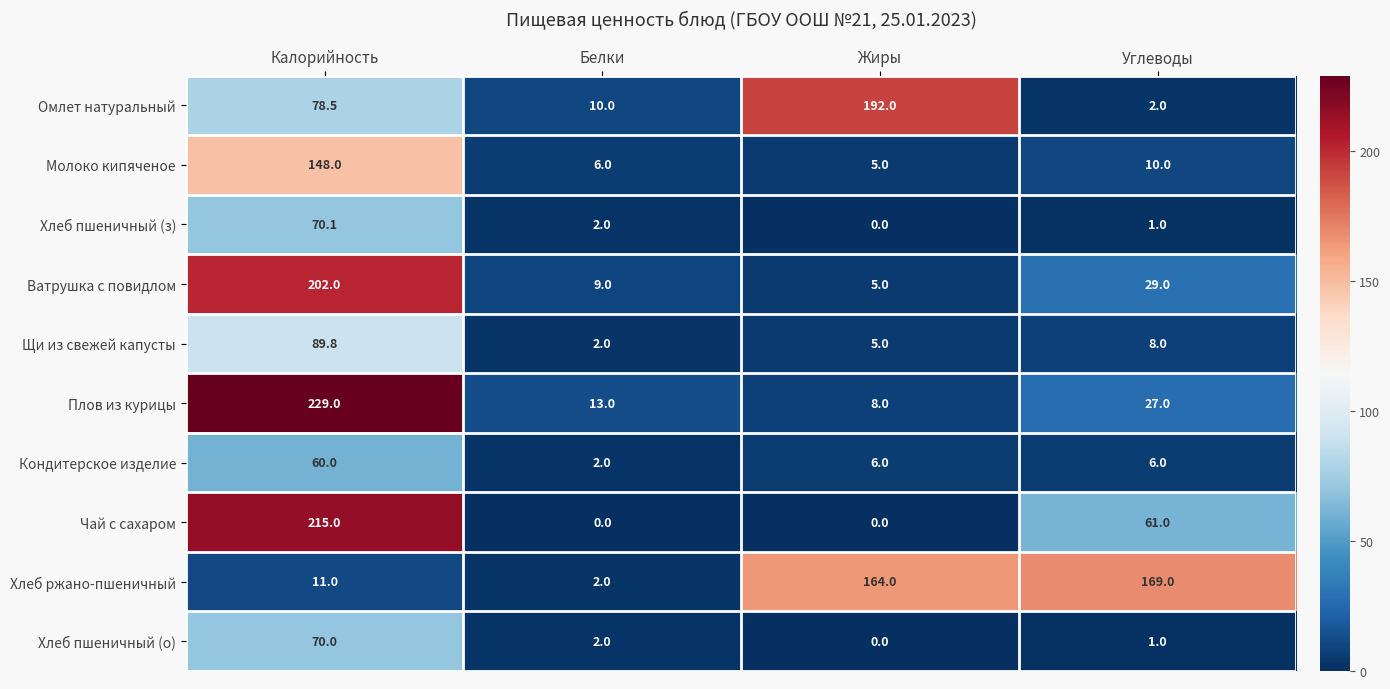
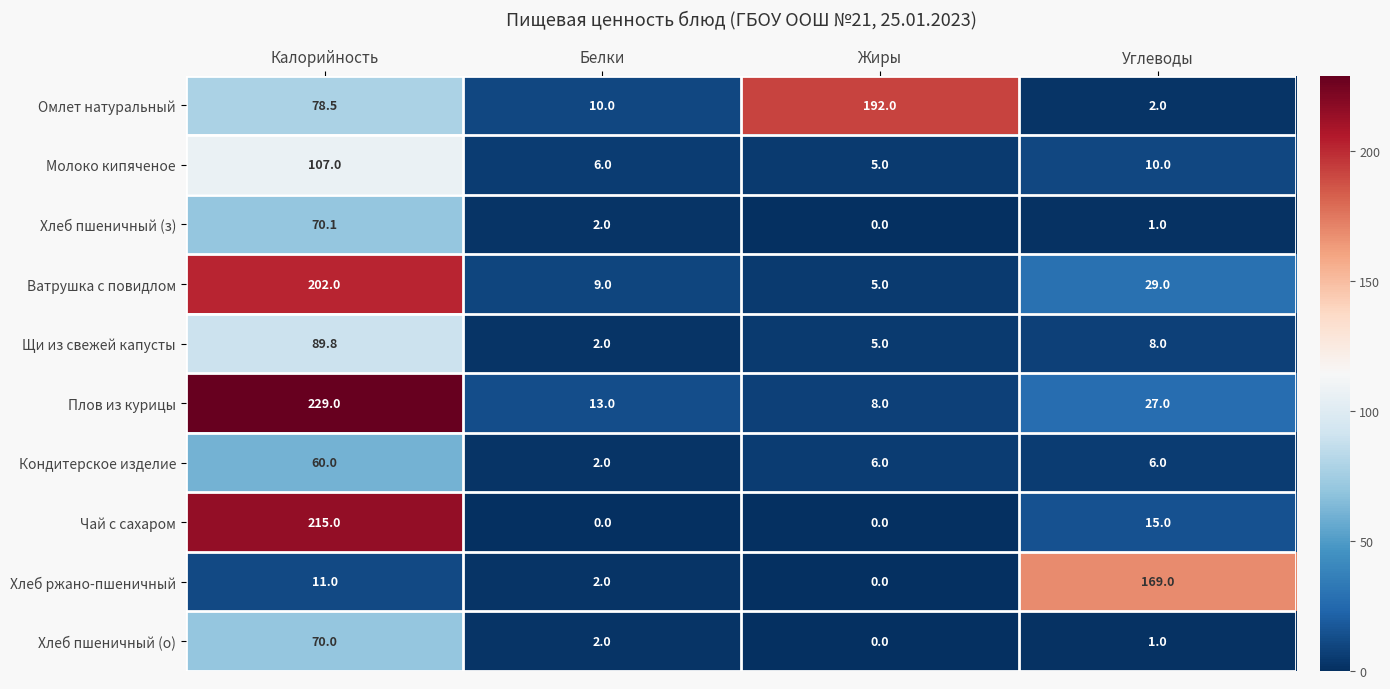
Молоко кипяченое, Калорийность: 148.0 -> 107.0
Чай с сахаром, Углеводы: 61.0 -> 15.0
Хлеб ржано-пшеничный, Жиры: 164.0 -> 0.0
